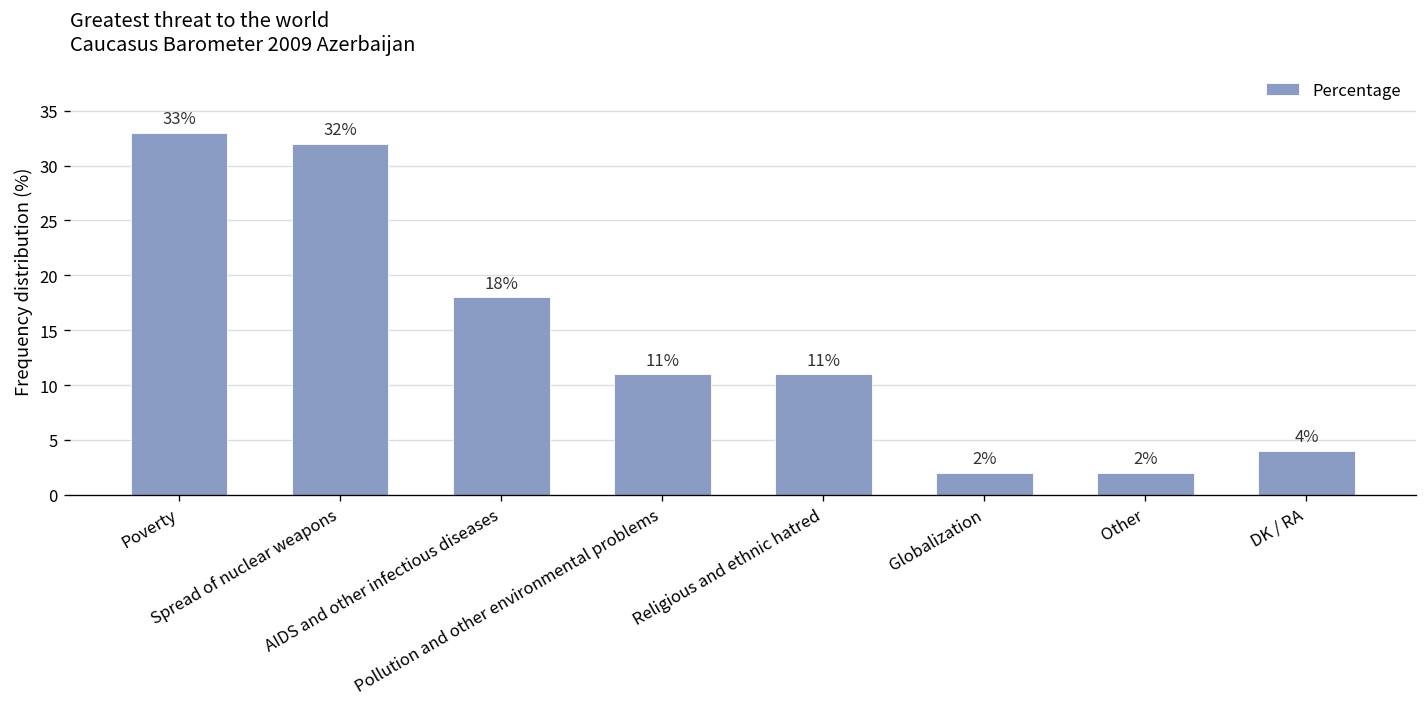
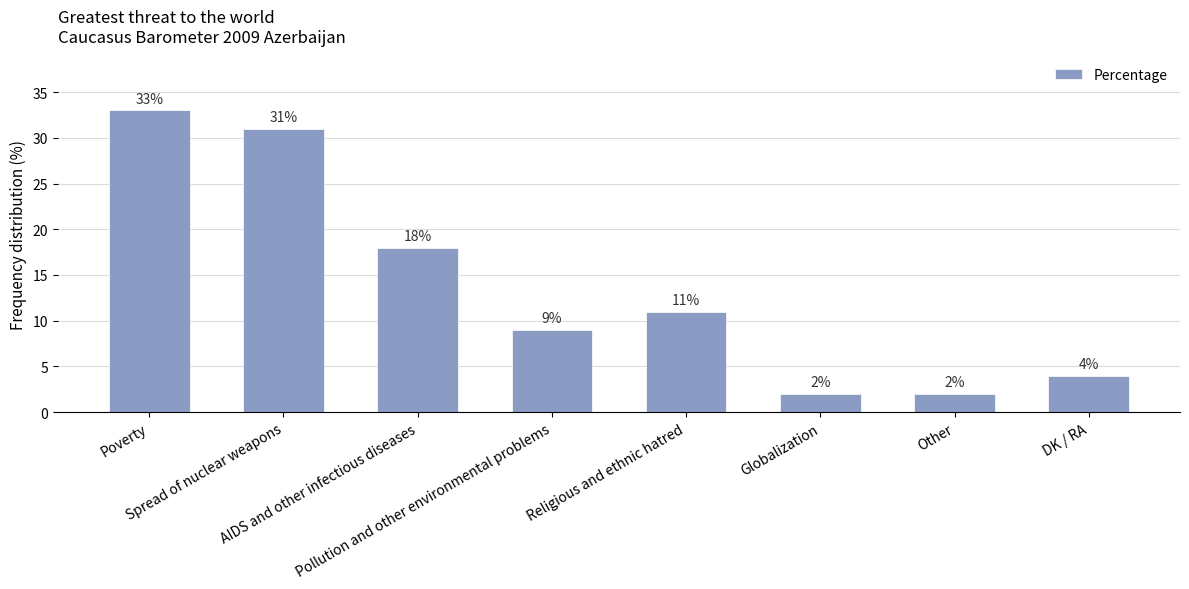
Spread of nuclear weapons: 32% -> 31%
Pollution and other environmental problems: 11% -> 9%
